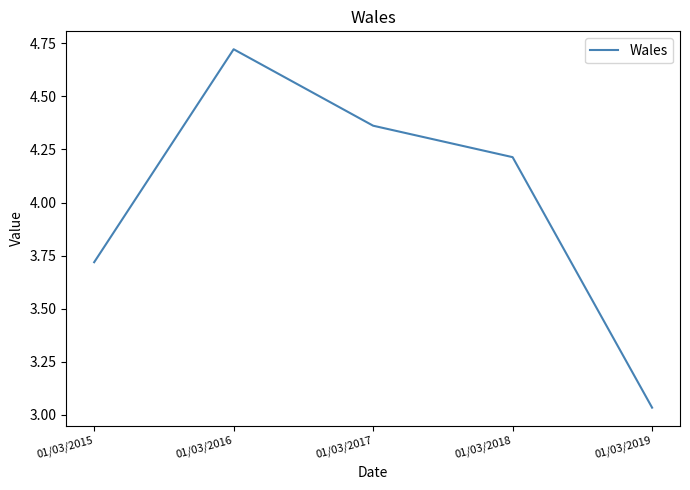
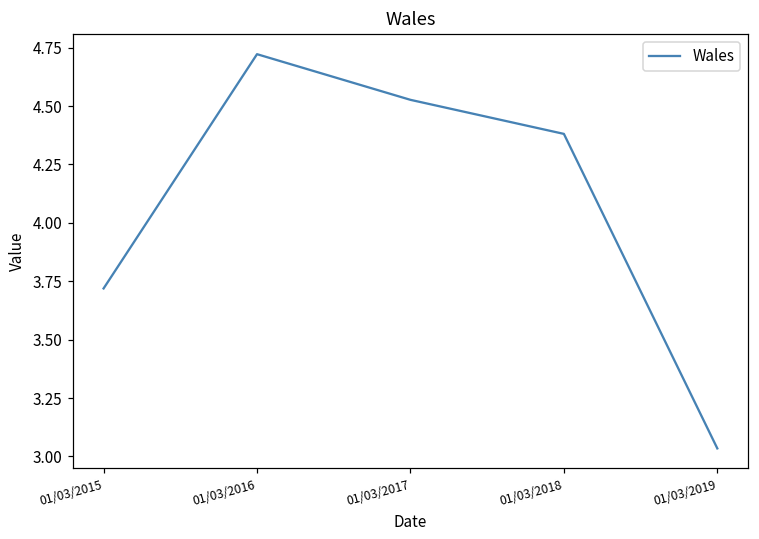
01/03/2017: 4.36 -> 4.53
01/03/2018: 4.21 -> 4.38
